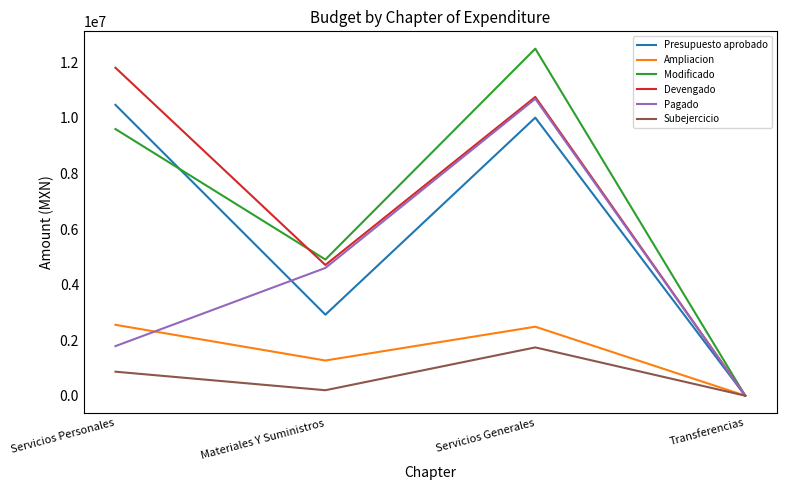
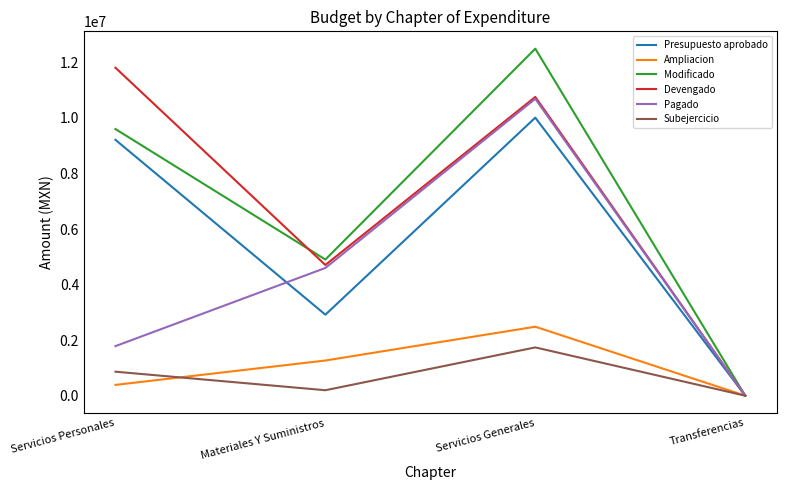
Presupuesto aprobado, Servicios Personales: 10500000 -> 9200000
Ampliacion, Servicios Personales: 2600000 -> 400000
